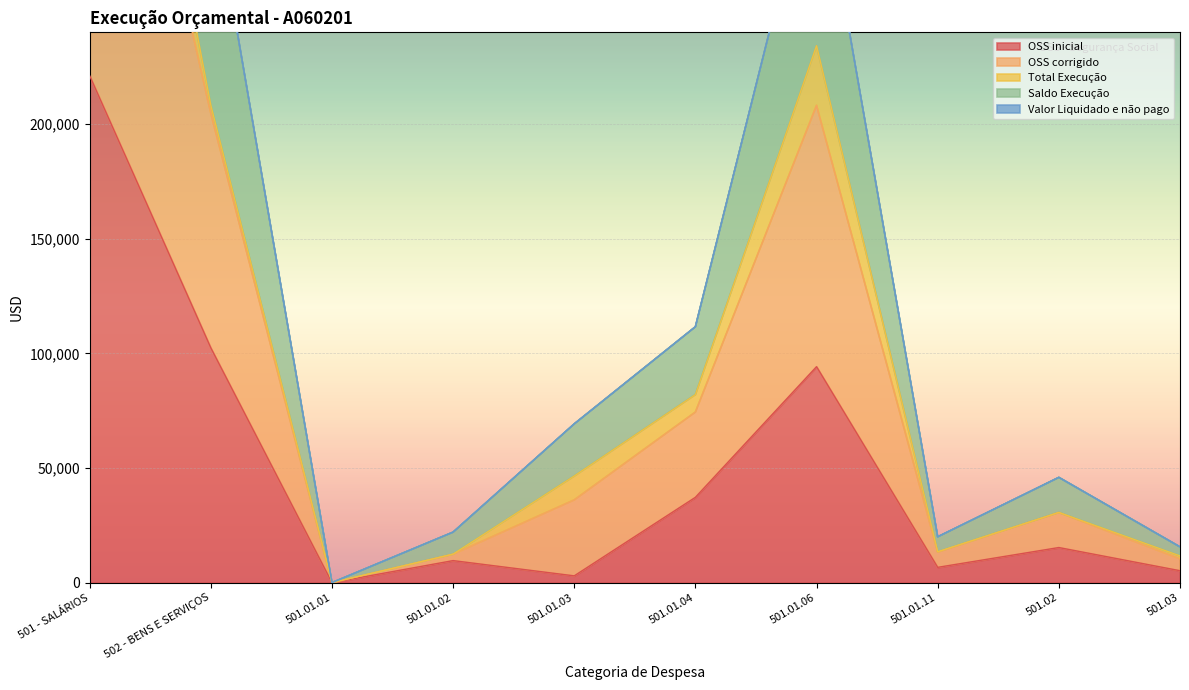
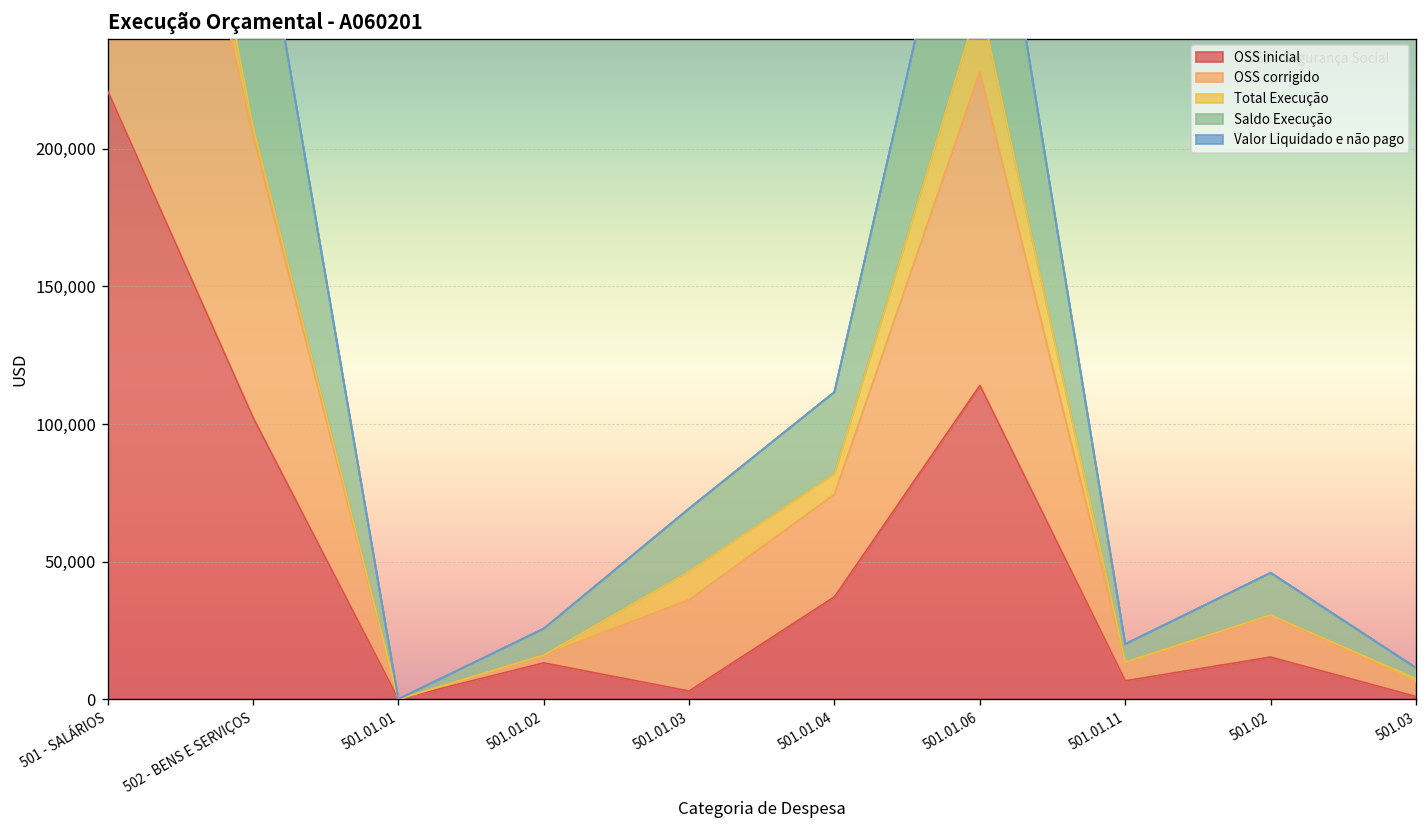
OSS inicial, 501.01.02: 10,000 -> 13,000
OSS inicial, 501.01.06: 94,000 -> 114,000
OSS inicial, 501.03: 5,000 -> 1,000
